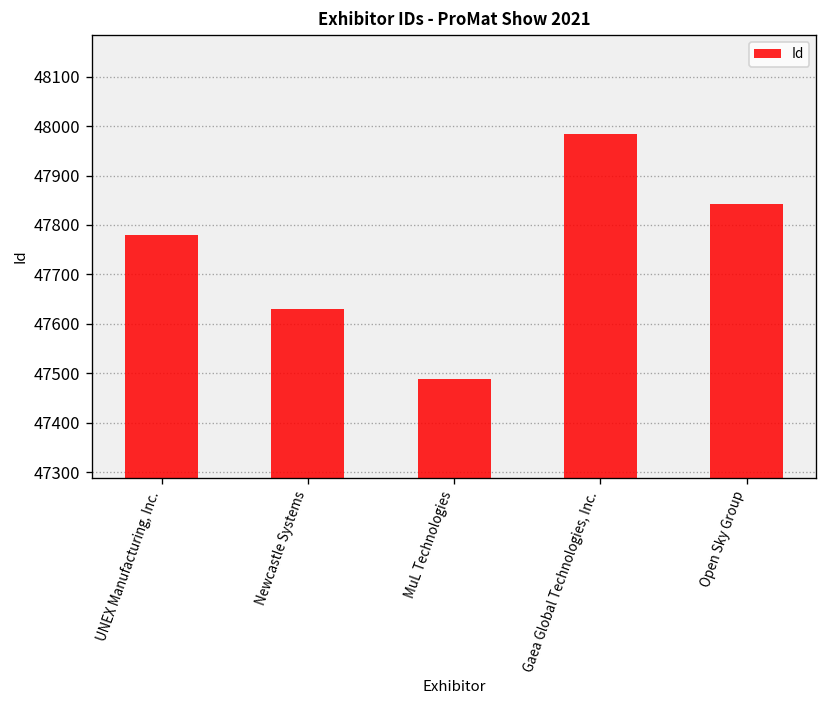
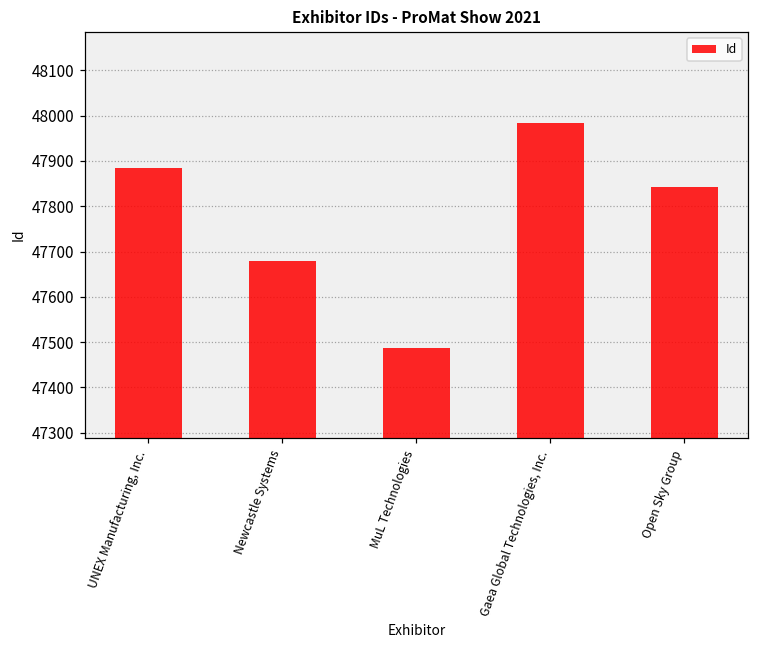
UNEX Manufacturing, Inc.: 47780 -> 47880
Newcastle Systems: 47630 -> 47680
